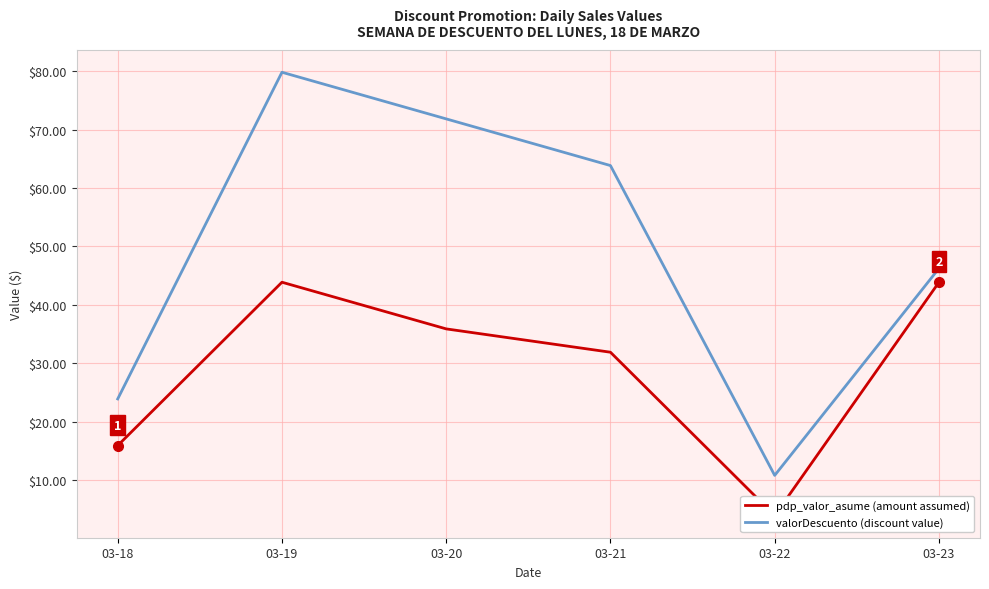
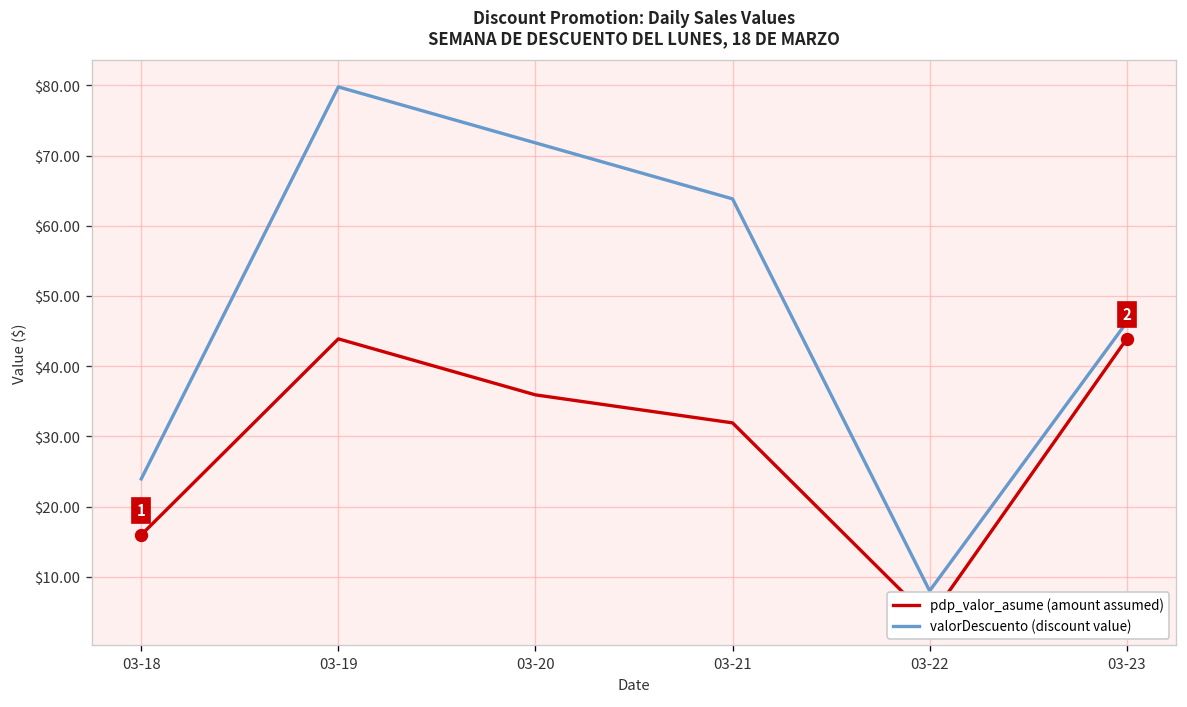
valorDescuento (discount value), 03-22: $11 -> $8
